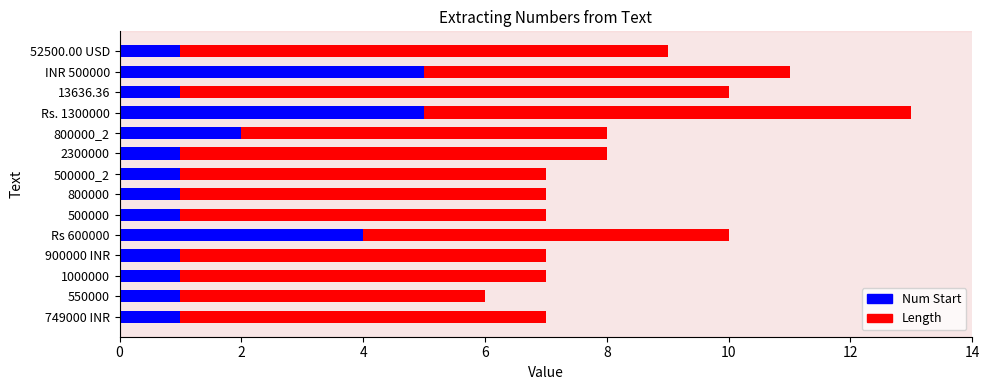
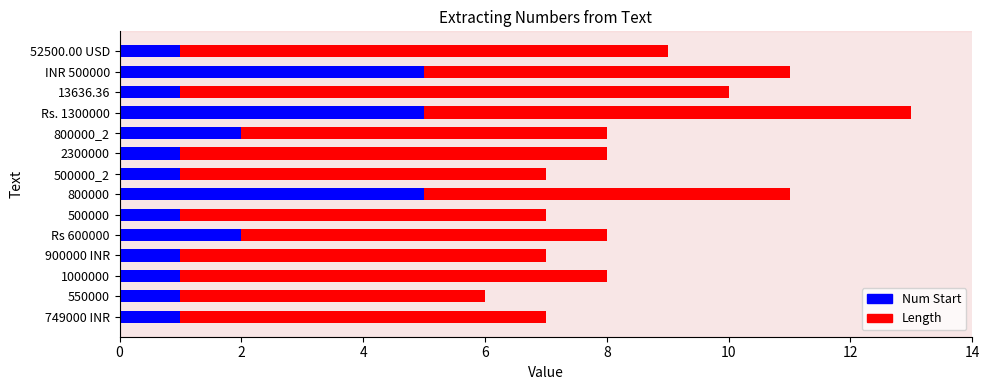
Num Start, 800000: 1 -> 5
Num Start, Rs 600000: 4 -> 2
Length, 1000000: 6 -> 7
